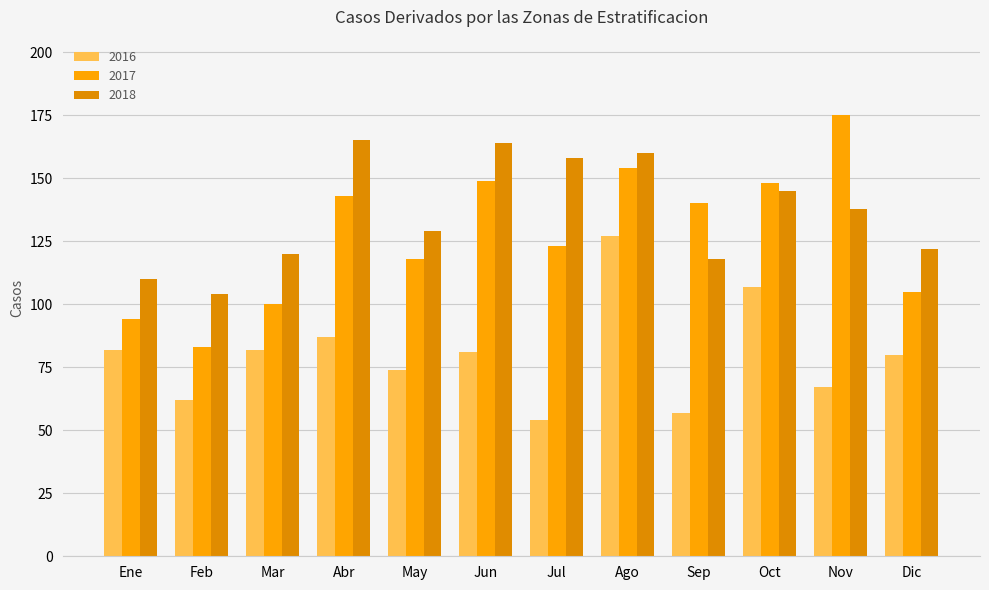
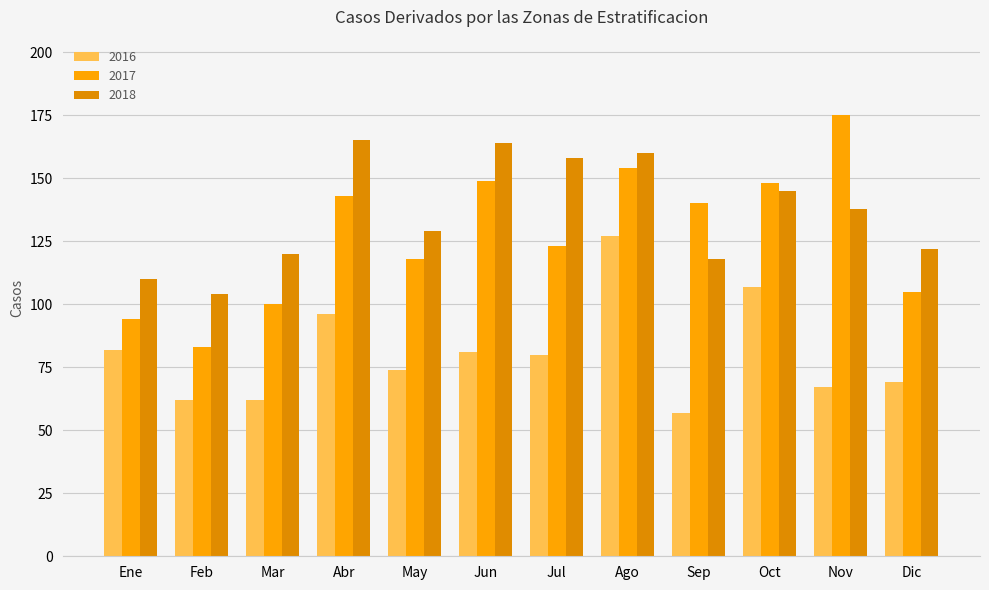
2016, Mar: 82 -> 62
2016, Abr: 87 -> 96
2016, Jul: 54 -> 80
2016, Dic: 80 -> 69
